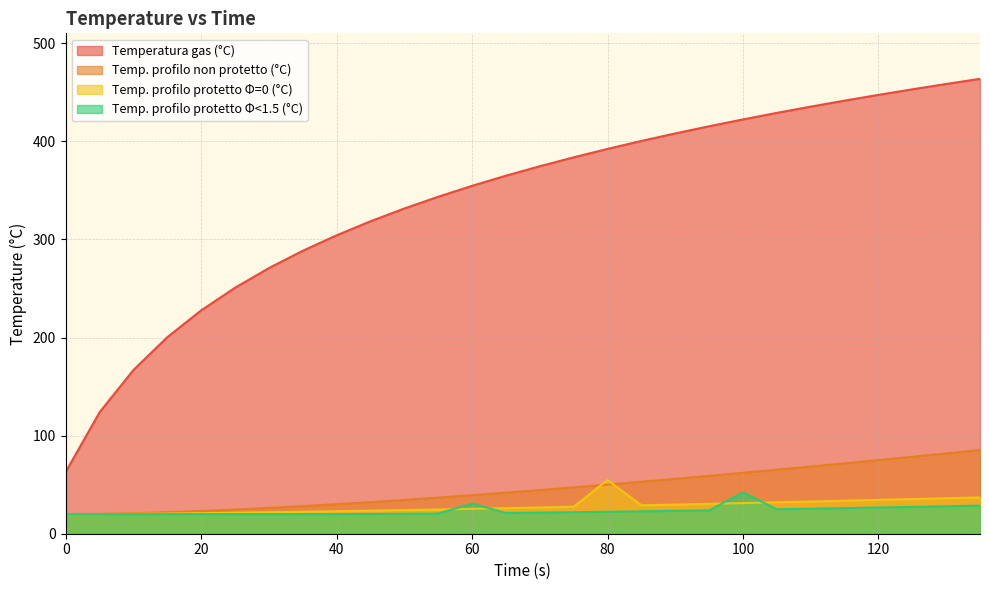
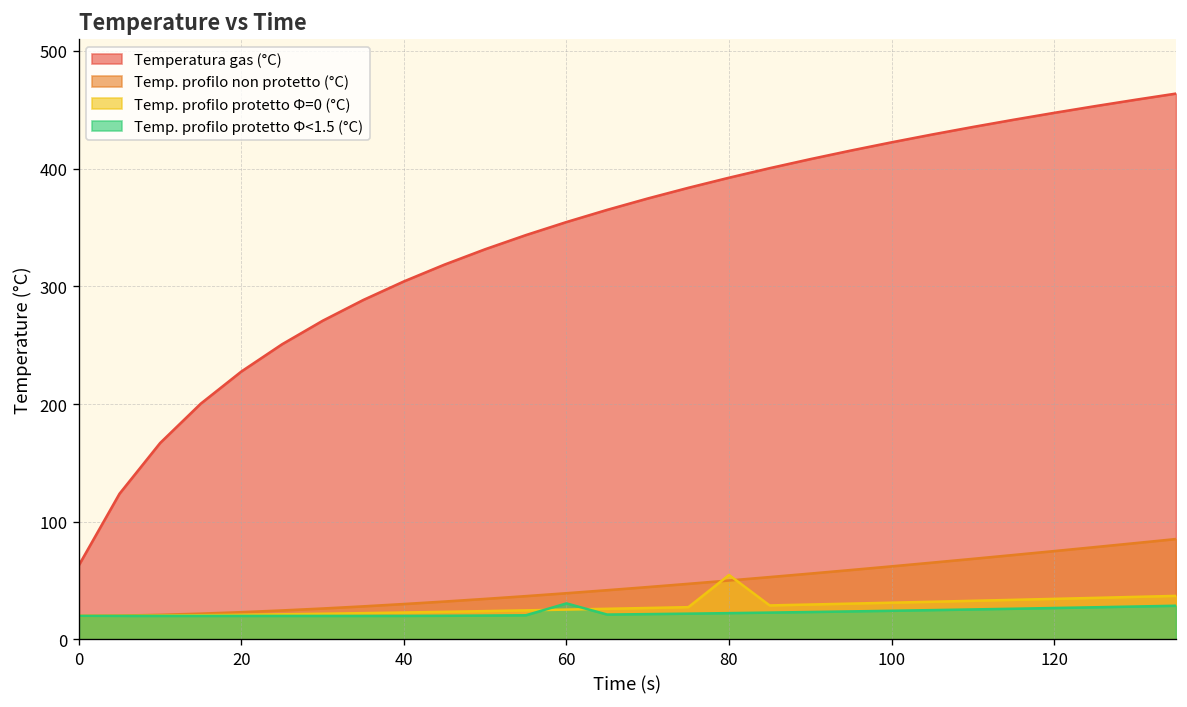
Temp. profilo protetto Φ<1.5 (°C), 100: 40 -> 20
